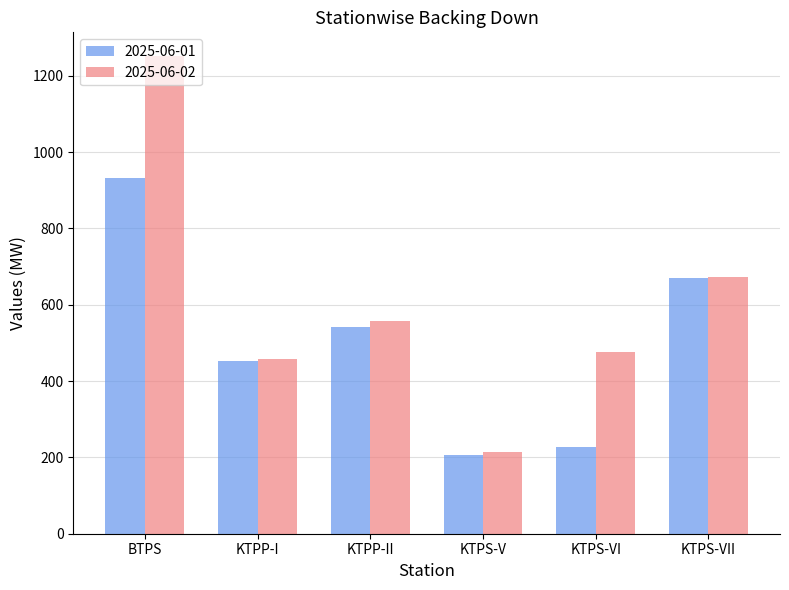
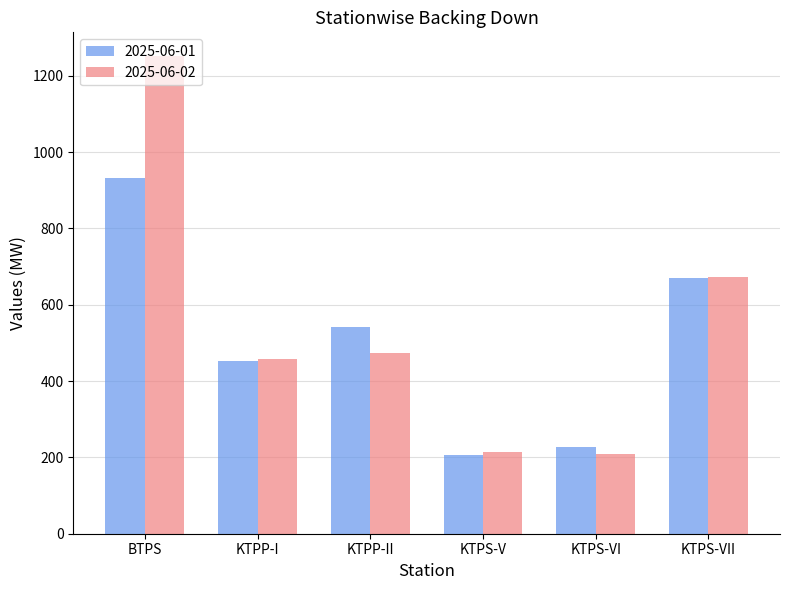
2025-06-02, KTPP-II: 560 -> 470
2025-06-02, KTPS-VI: 480 -> 210
